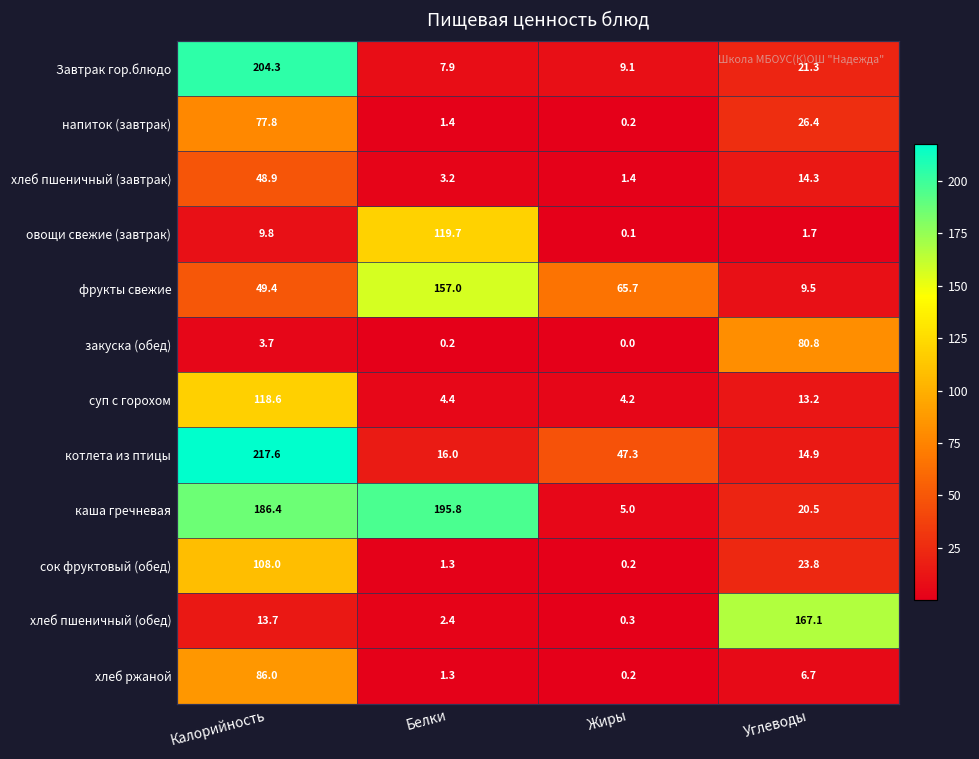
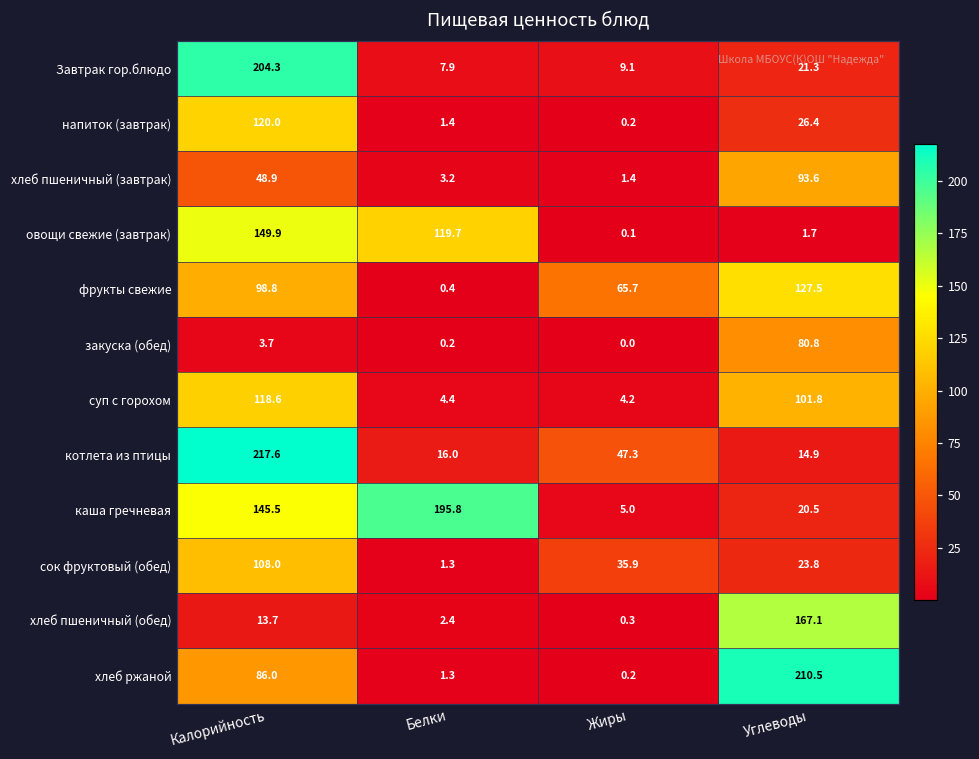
напиток (завтрак), Калорийность: 77.8 -> 120.0
хлеб пшеничный (завтрак), Углеводы: 14.3 -> 93.6
овощи свежие (завтрак), Калорийность: 9.8 -> 149.9
фрукты свежие, Калорийность: 49.4 -> 98.8
фрукты свежие, Белки: 157.0 -> 0.4
фрукты свежие, Углеводы: 9.5 -> 127.5
суп с горохом, Углеводы: 13.2 -> 101.8
каша гречневая, Калорийность: 186.4 -> 145.5
сок фруктовый (обед), Жиры: 0.2 -> 35.9
хлеб ржаной, Углеводы: 6.7 -> 210.5
